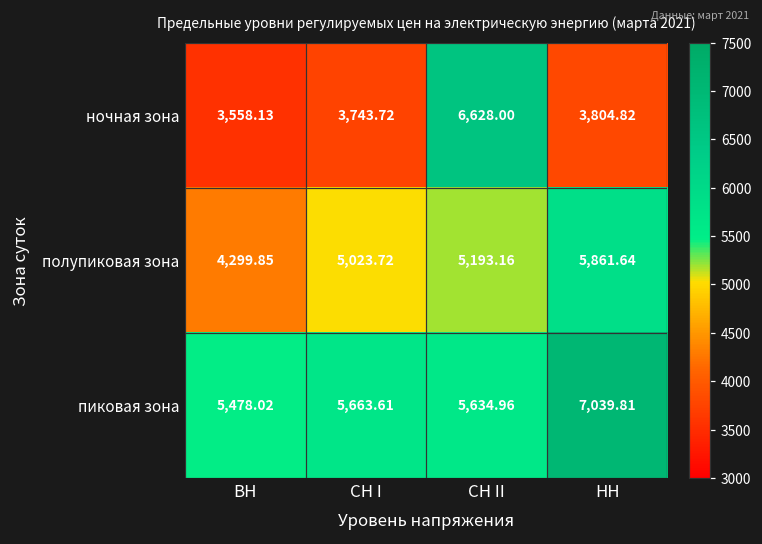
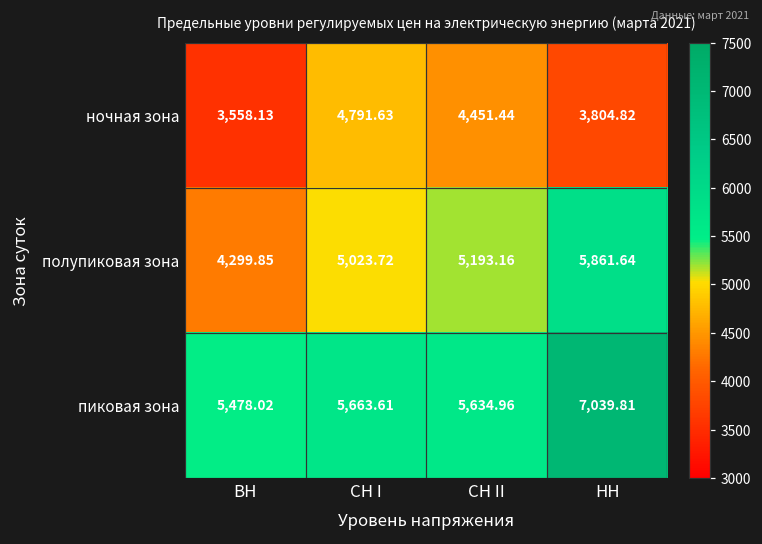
ночная зона, СН I: 3,743.72 -> 4,791.63
ночная зона, СН II: 6,628.00 -> 4,451.44
